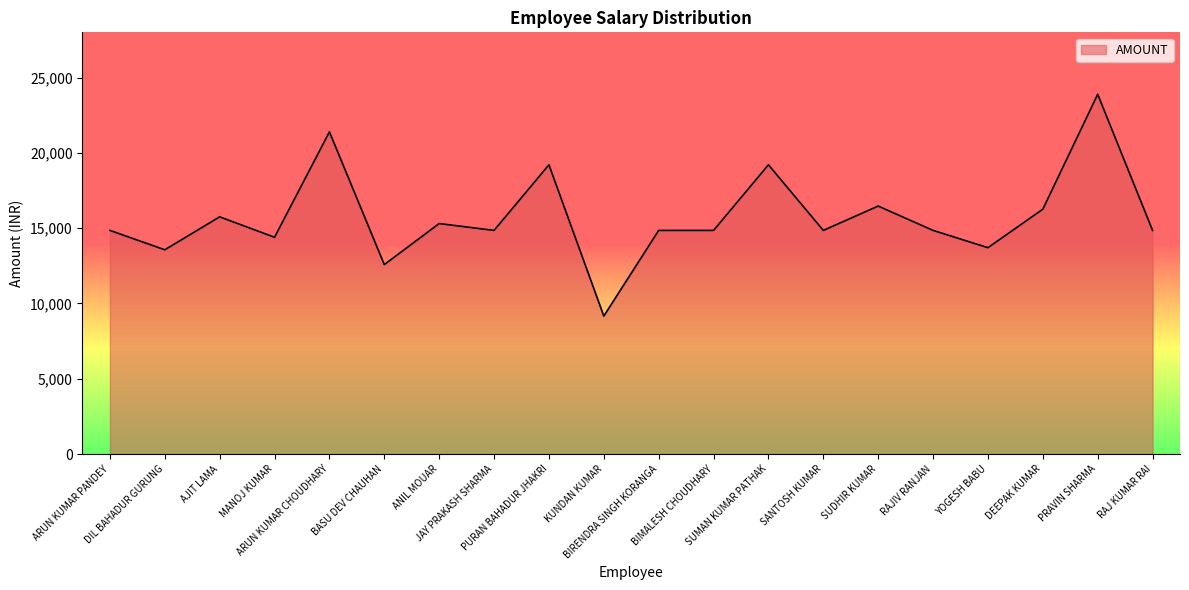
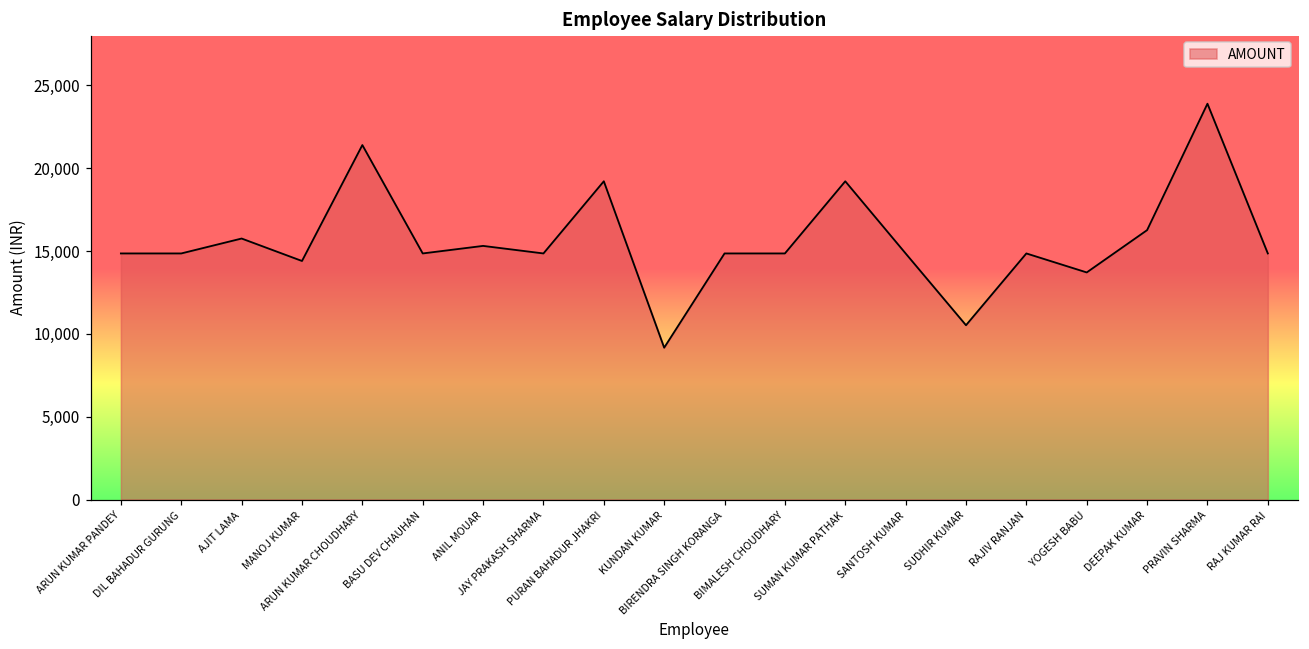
DIL BAHADUR GURUNG: 13,600 -> 14,900
BASU DEV CHAUHAN: 12,600 -> 14,900
SUDHIR KUMAR: 16,500 -> 10,500
